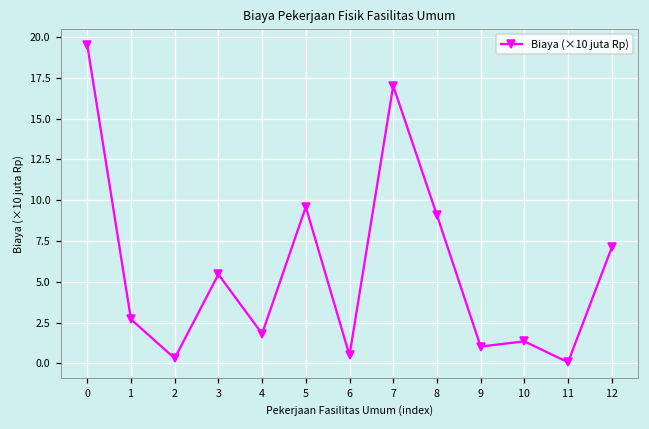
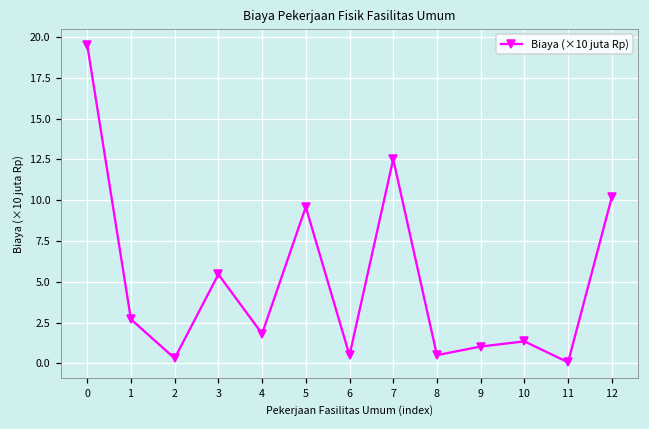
7: 17.0 -> 12.5
8: 9.1 -> 0.5
12: 7.1 -> 10.2
